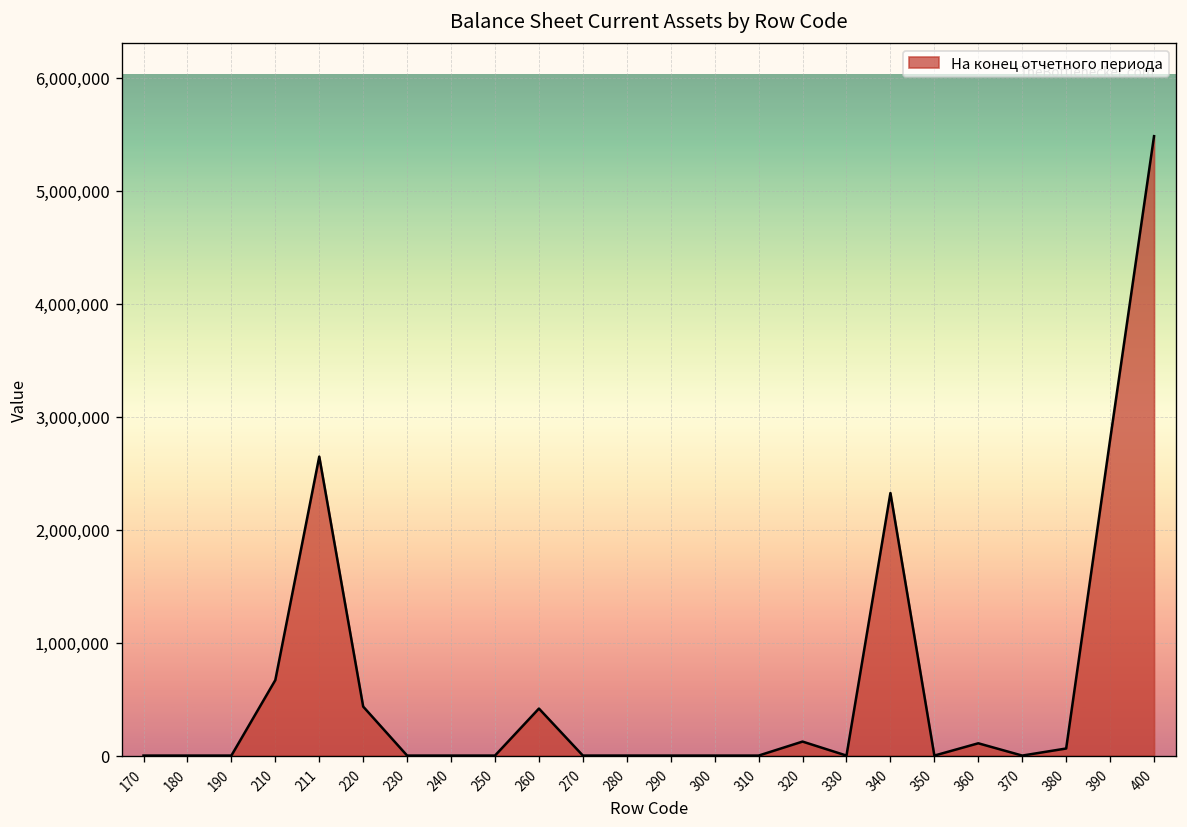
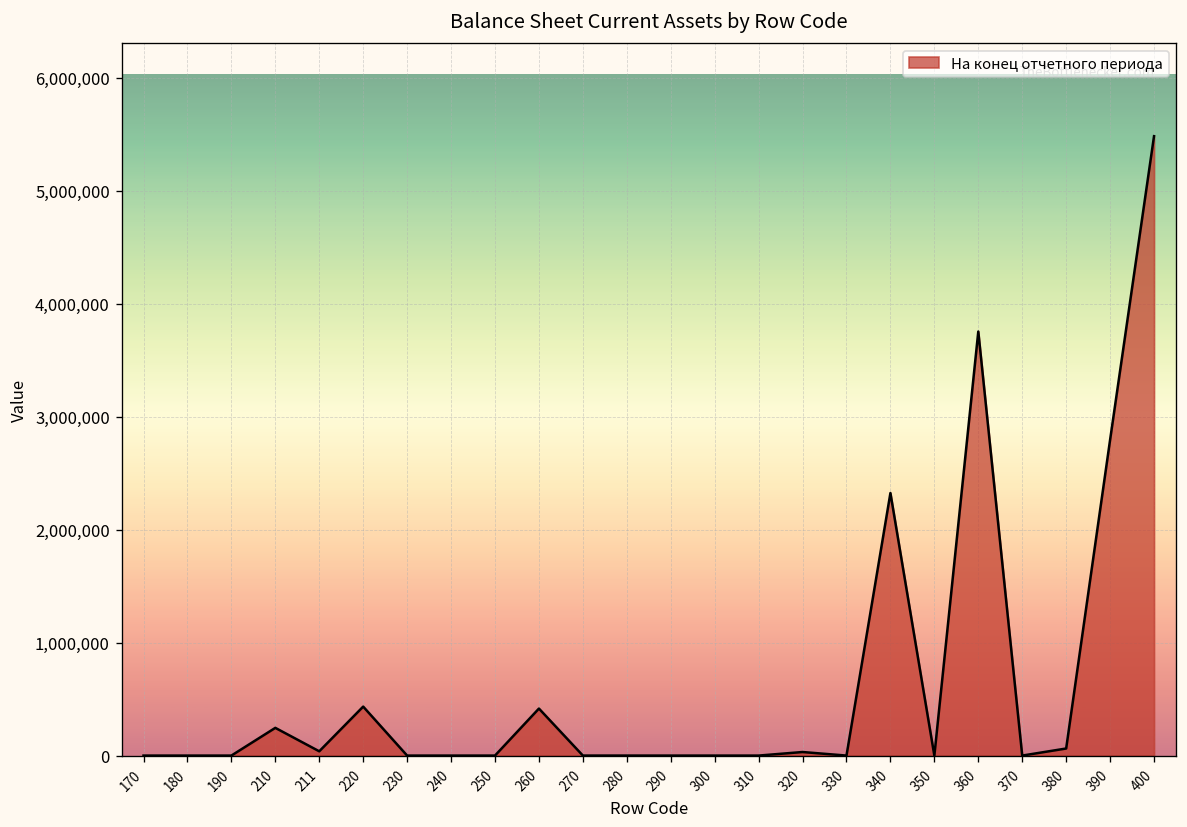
210: 700,000 -> 200,000
211: 2,600,000 -> 0
320: 100,000 -> 0
360: 100,000 -> 3,800,000
